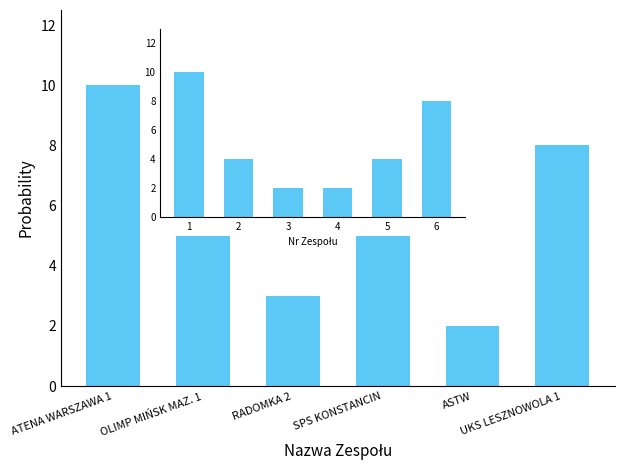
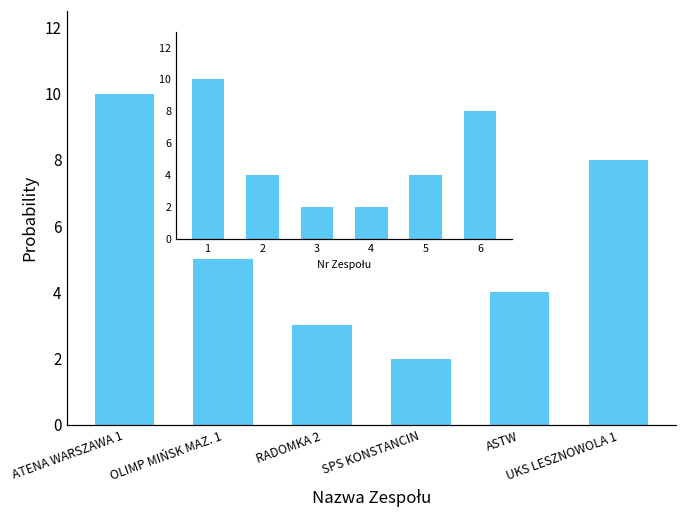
SPS KONSTANCIN: 5 -> 2
ASTW: 2 -> 4
